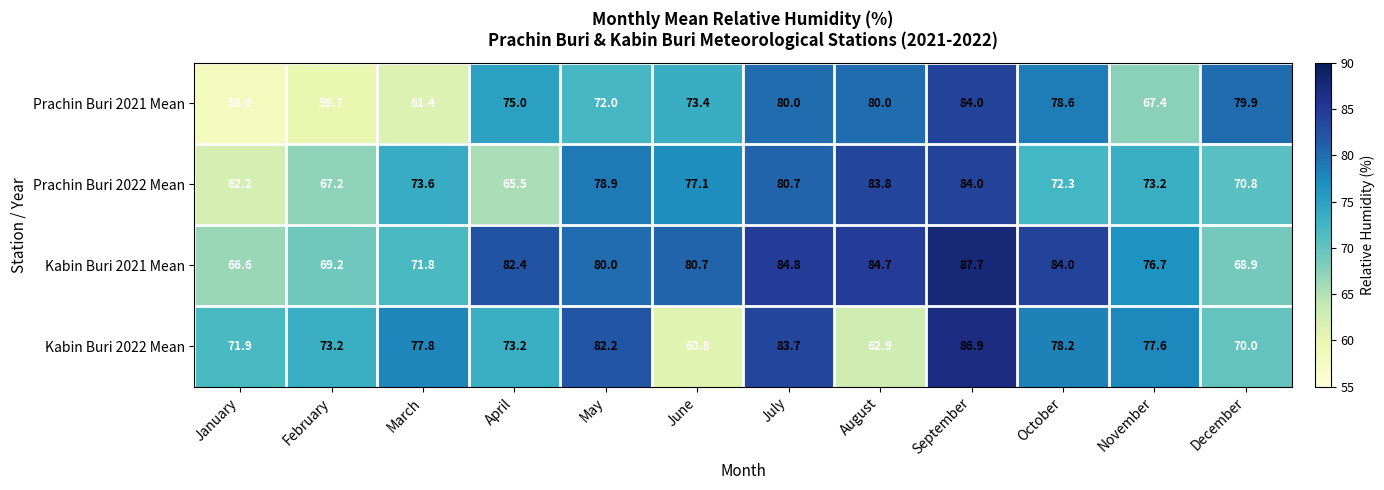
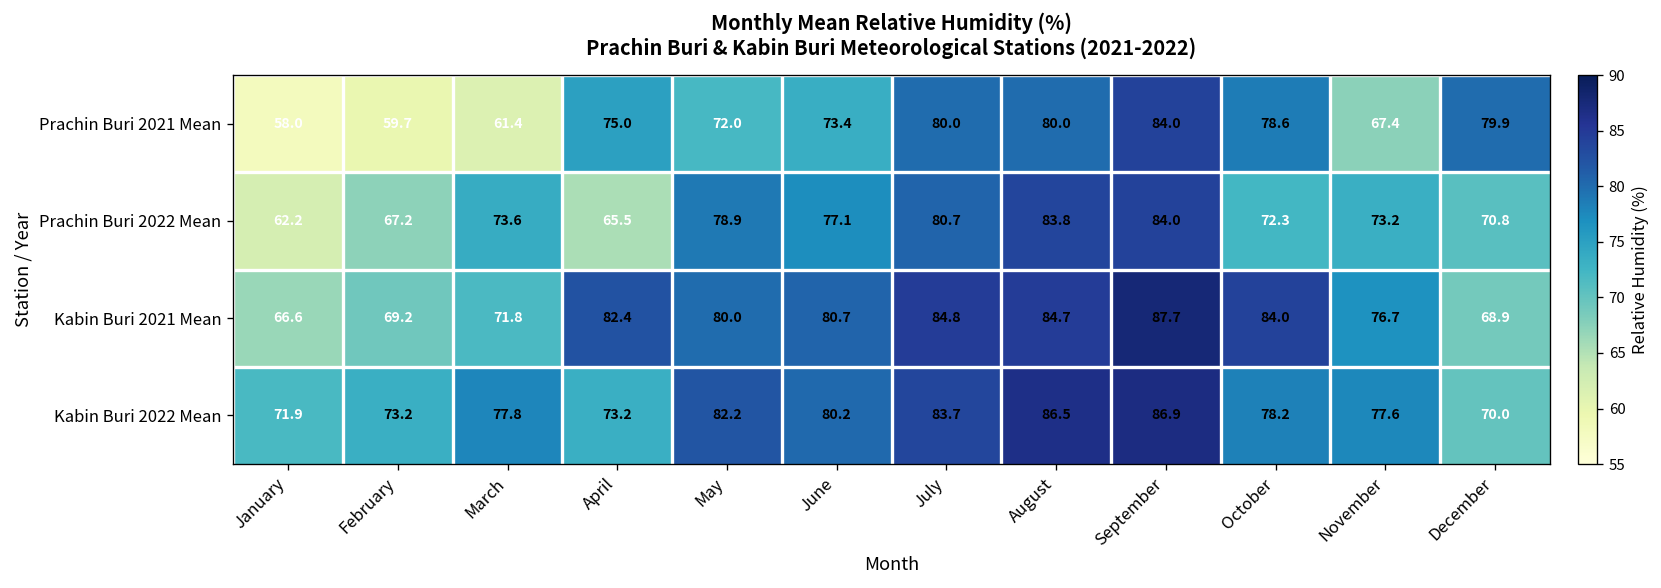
Kabin Buri 2022 Mean, June: 60.8 -> 80.2
Kabin Buri 2022 Mean, August: 62.9 -> 86.5
